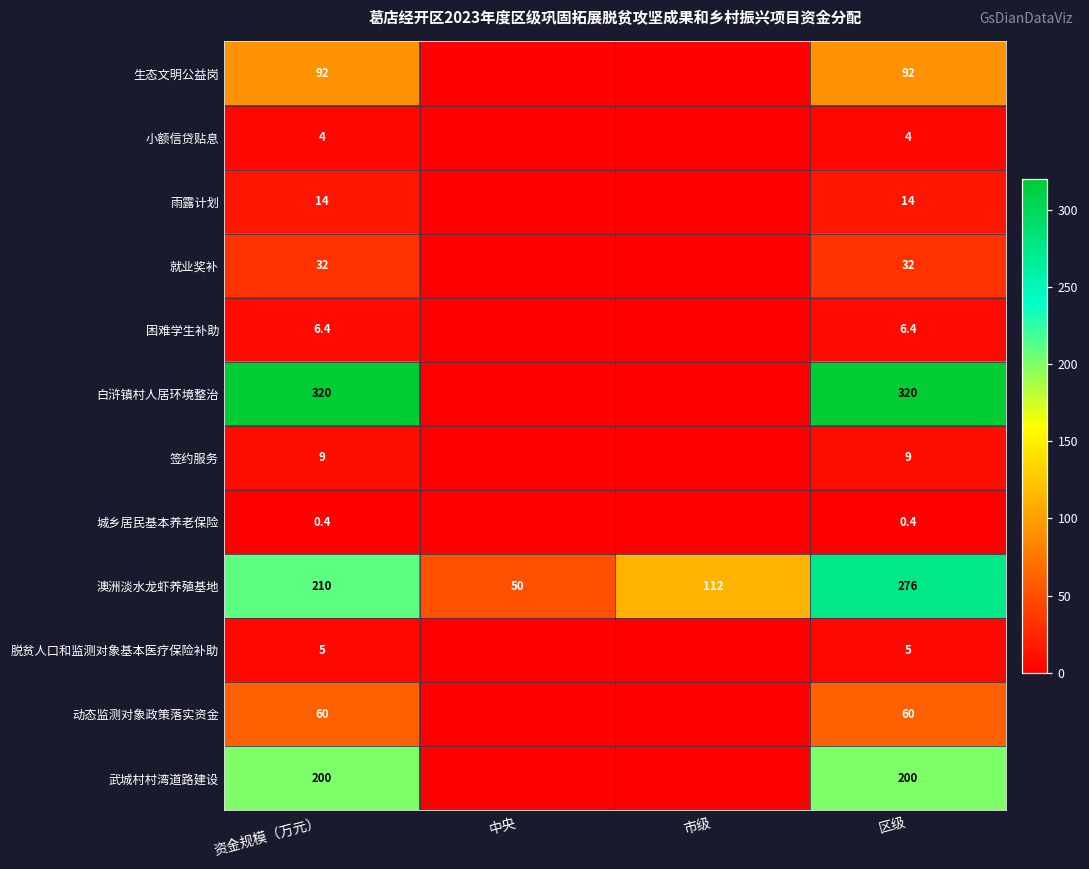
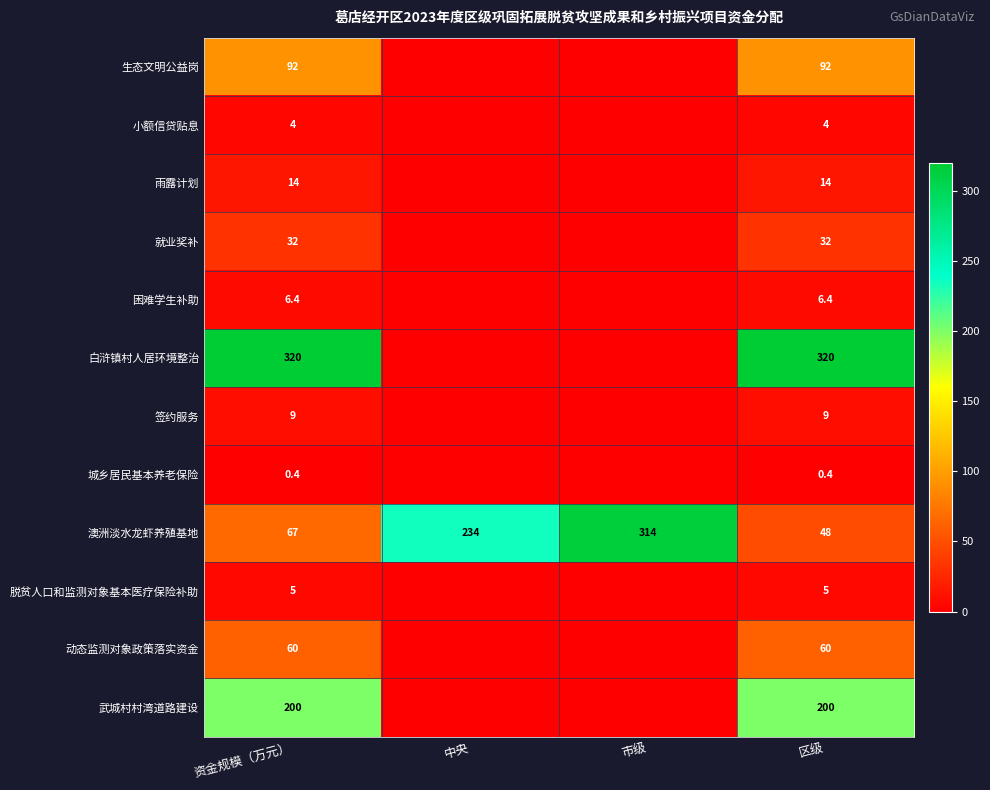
澳洲淡水龙虾养殖基地, 资金规模（万元）: 210 -> 67
澳洲淡水龙虾养殖基地, 中央: 50 -> 234
澳洲淡水龙虾养殖基地, 市级: 112 -> 314
澳洲淡水龙虾养殖基地, 区级: 276 -> 48
